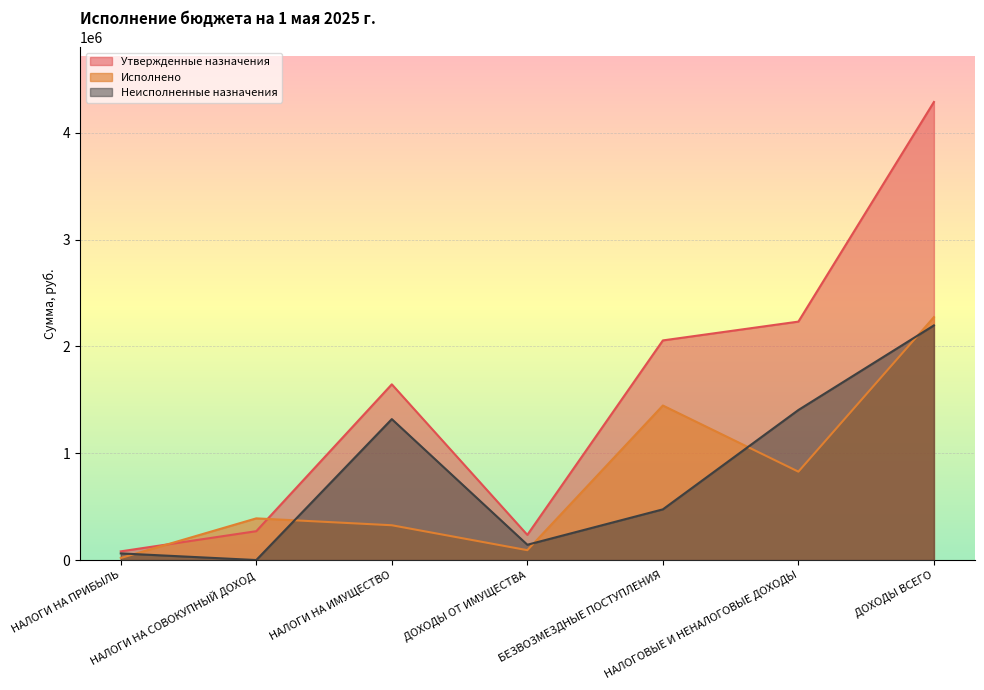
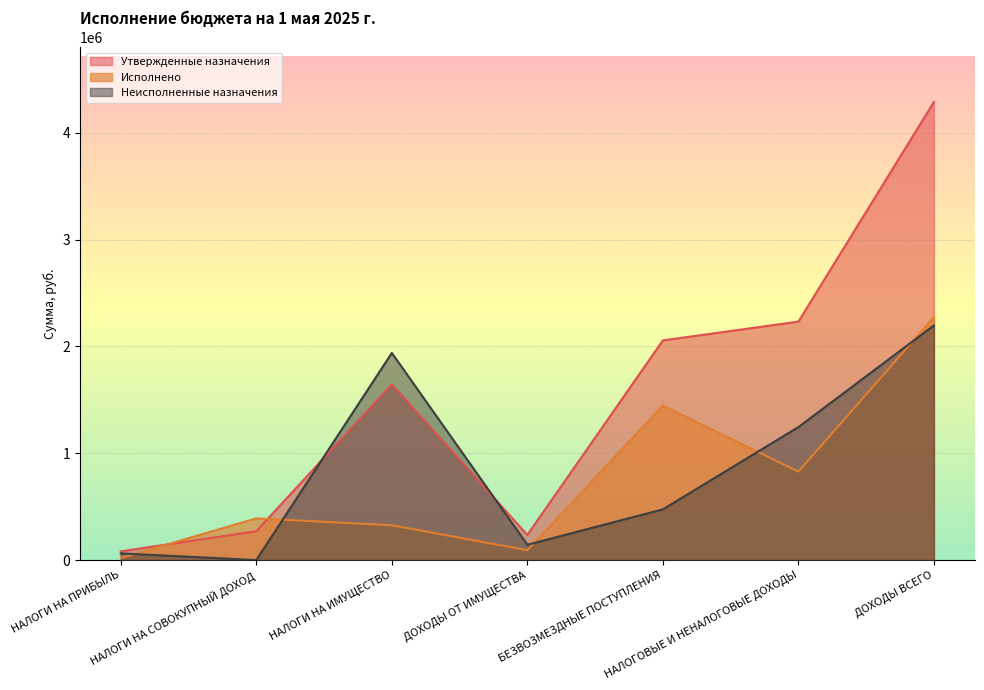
Неисполненные назначения, НАЛОГИ НА ИМУЩЕСТВО: 1320000 -> 1940000
Неисполненные назначения, НАЛОГОВЫЕ И НЕНАЛОГОВЫЕ ДОХОДЫ: 1410000 -> 1250000
